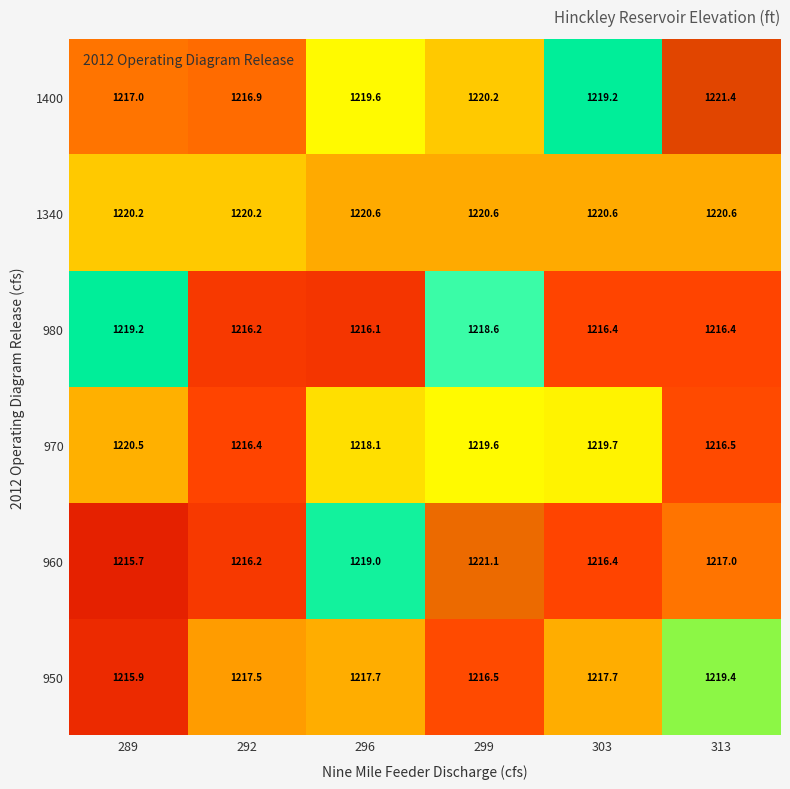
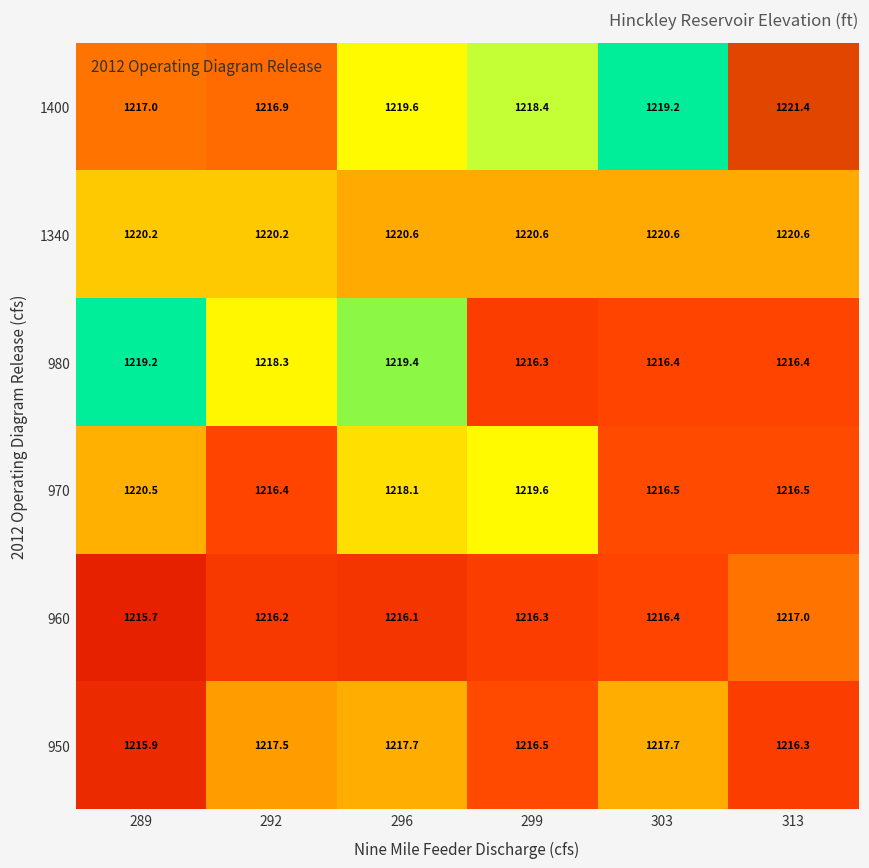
1400, 299: 1220.2 -> 1218.4
980, 292: 1216.2 -> 1218.3
980, 296: 1216.1 -> 1219.4
980, 299: 1218.6 -> 1216.3
970, 303: 1219.7 -> 1216.5
960, 296: 1219.0 -> 1216.1
960, 299: 1221.1 -> 1216.3
950, 313: 1219.4 -> 1216.3
